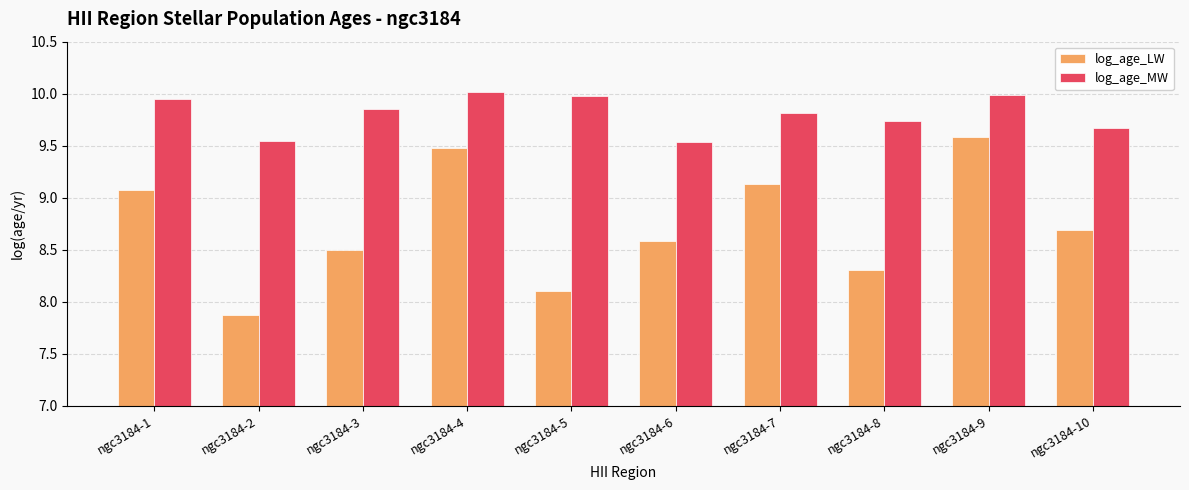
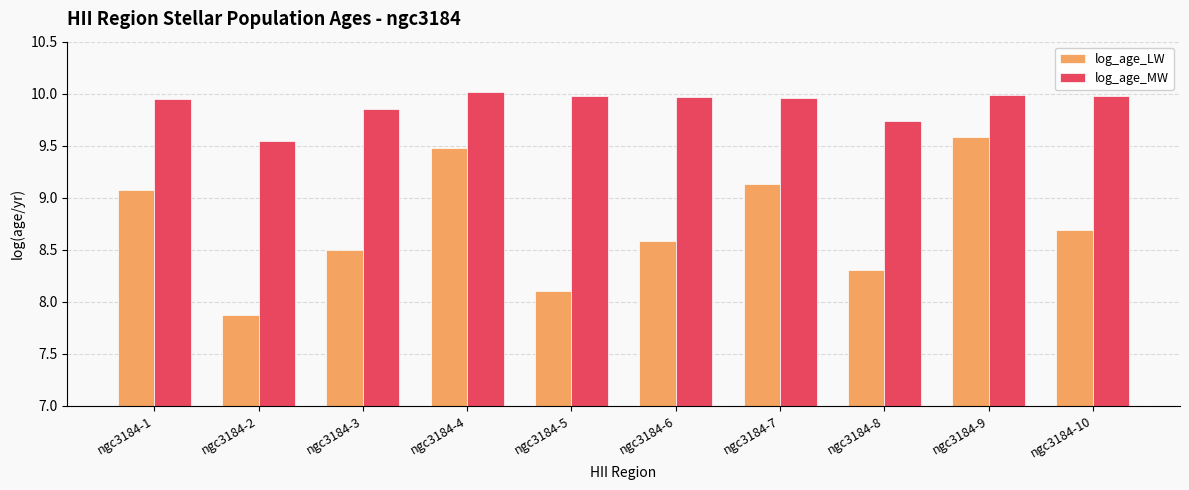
log_age_MW, ngc3184-6: 9.54 -> 9.97
log_age_MW, ngc3184-7: 9.81 -> 9.95
log_age_MW, ngc3184-10: 9.67 -> 9.98
